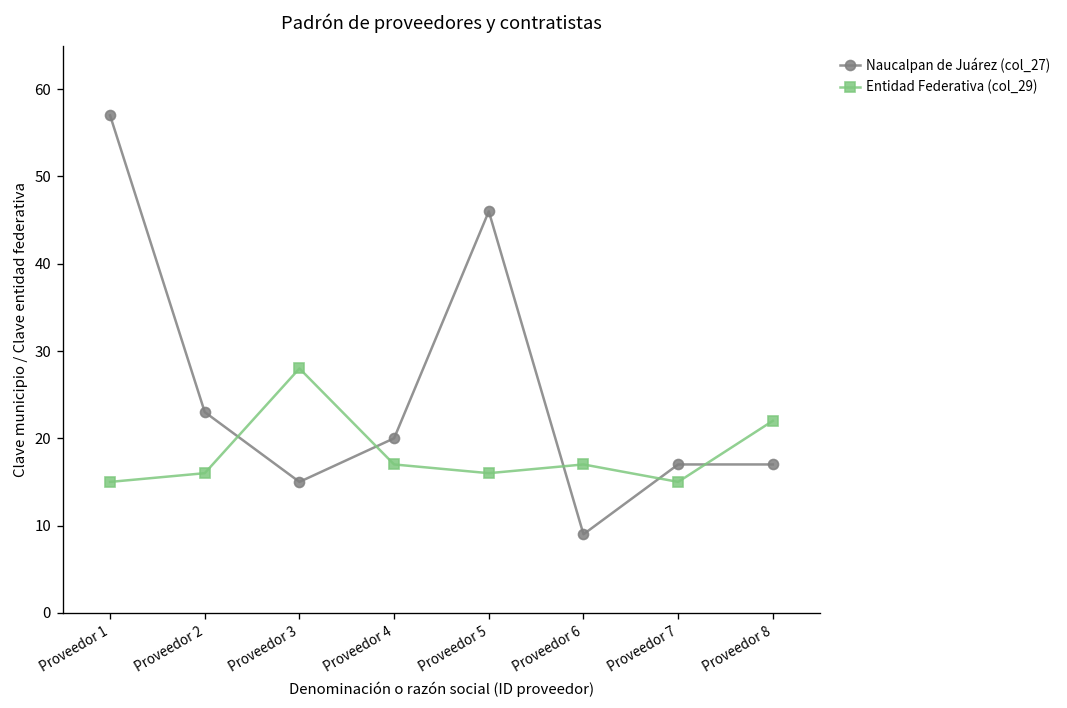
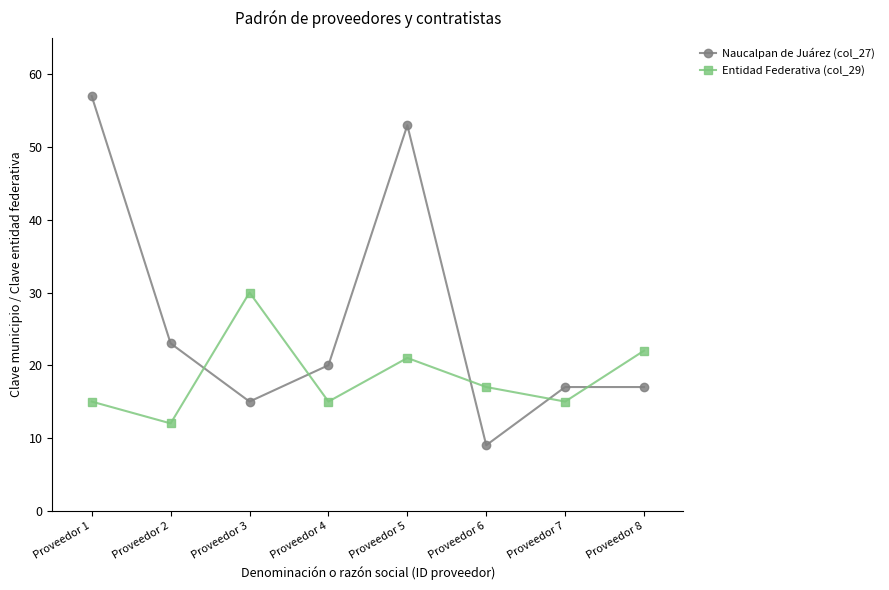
Entidad Federativa (col_29), Proveedor 2: 16 -> 12
Entidad Federativa (col_29), Proveedor 3: 28 -> 30
Entidad Federativa (col_29), Proveedor 4: 17 -> 15
Naucalpan de Juárez (col_27), Proveedor 5: 46 -> 53
Entidad Federativa (col_29), Proveedor 5: 16 -> 21
